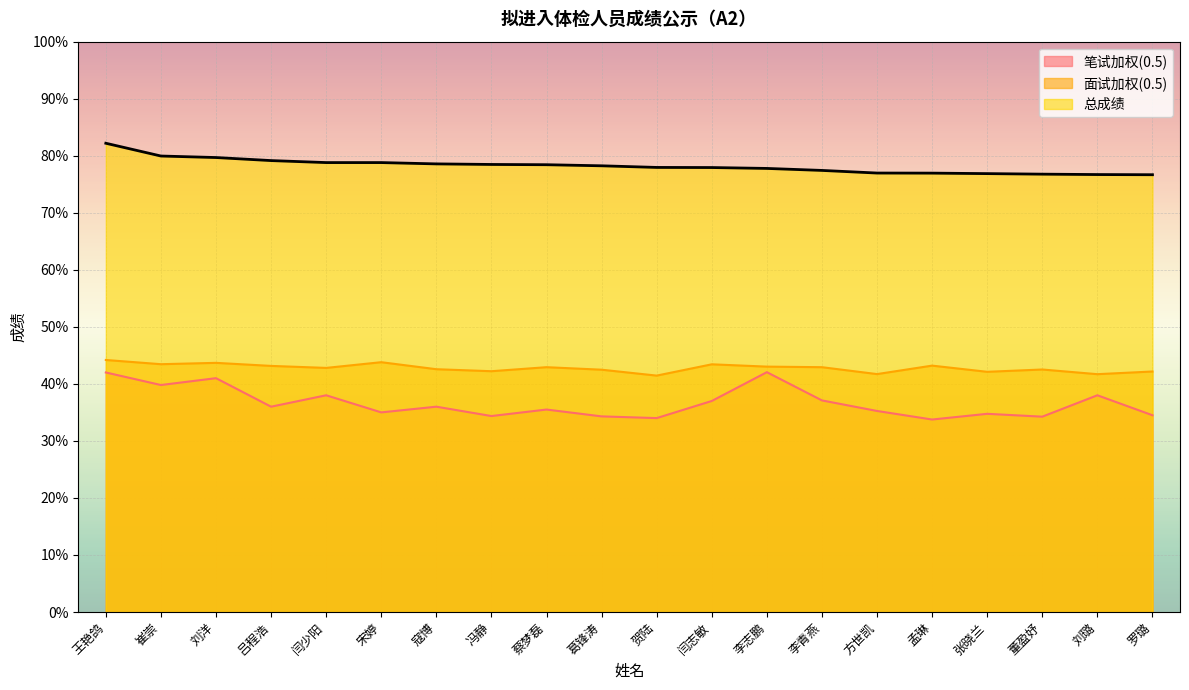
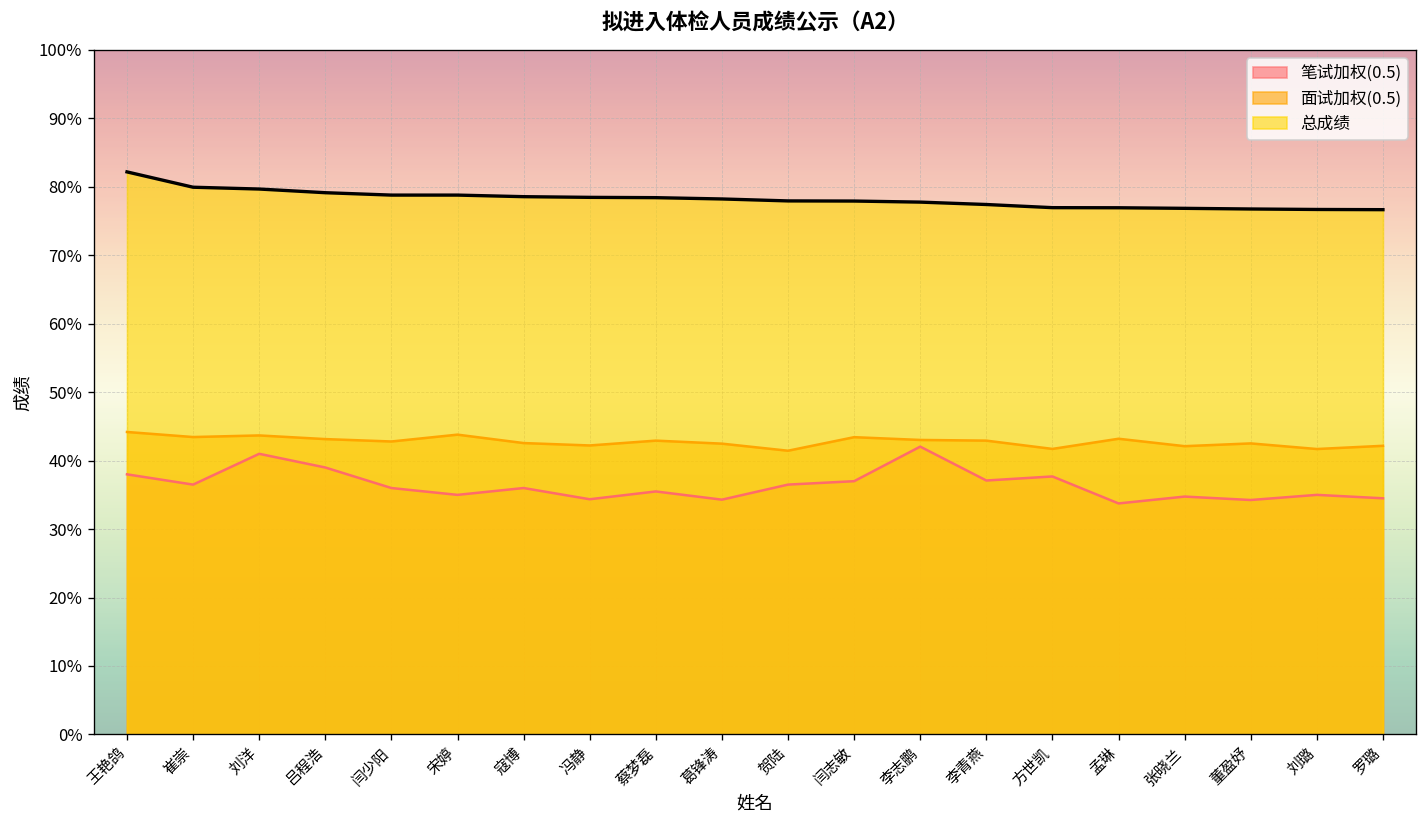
笔试加权(0.5), 王艳鸽: 42% -> 38%
笔试加权(0.5), 崔崇: 40% -> 37%
笔试加权(0.5), 吕程浩: 36% -> 39%
笔试加权(0.5), 闫少阳: 38% -> 36%
笔试加权(0.5), 贺陆: 34% -> 37%
笔试加权(0.5), 方世凯: 35% -> 38%
笔试加权(0.5), 刘璐: 38% -> 35%
